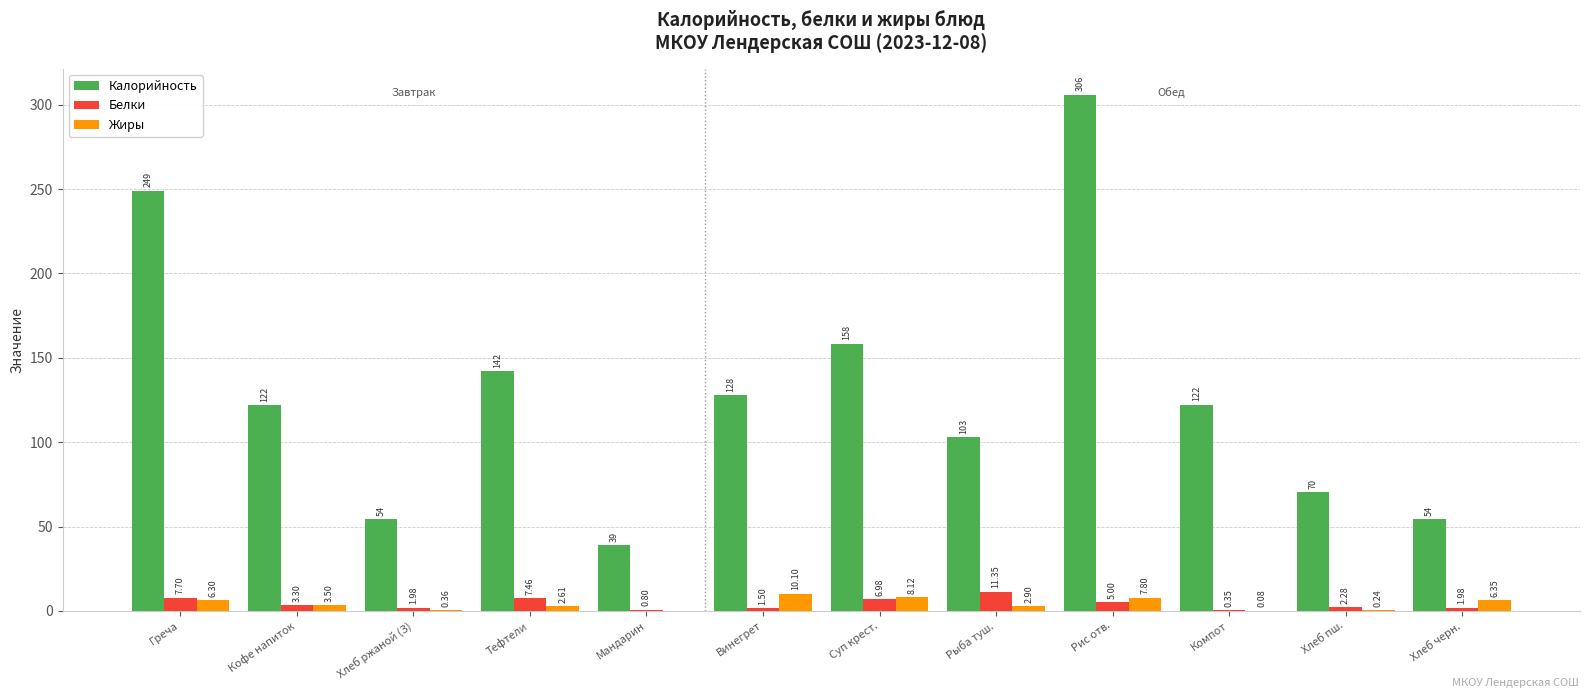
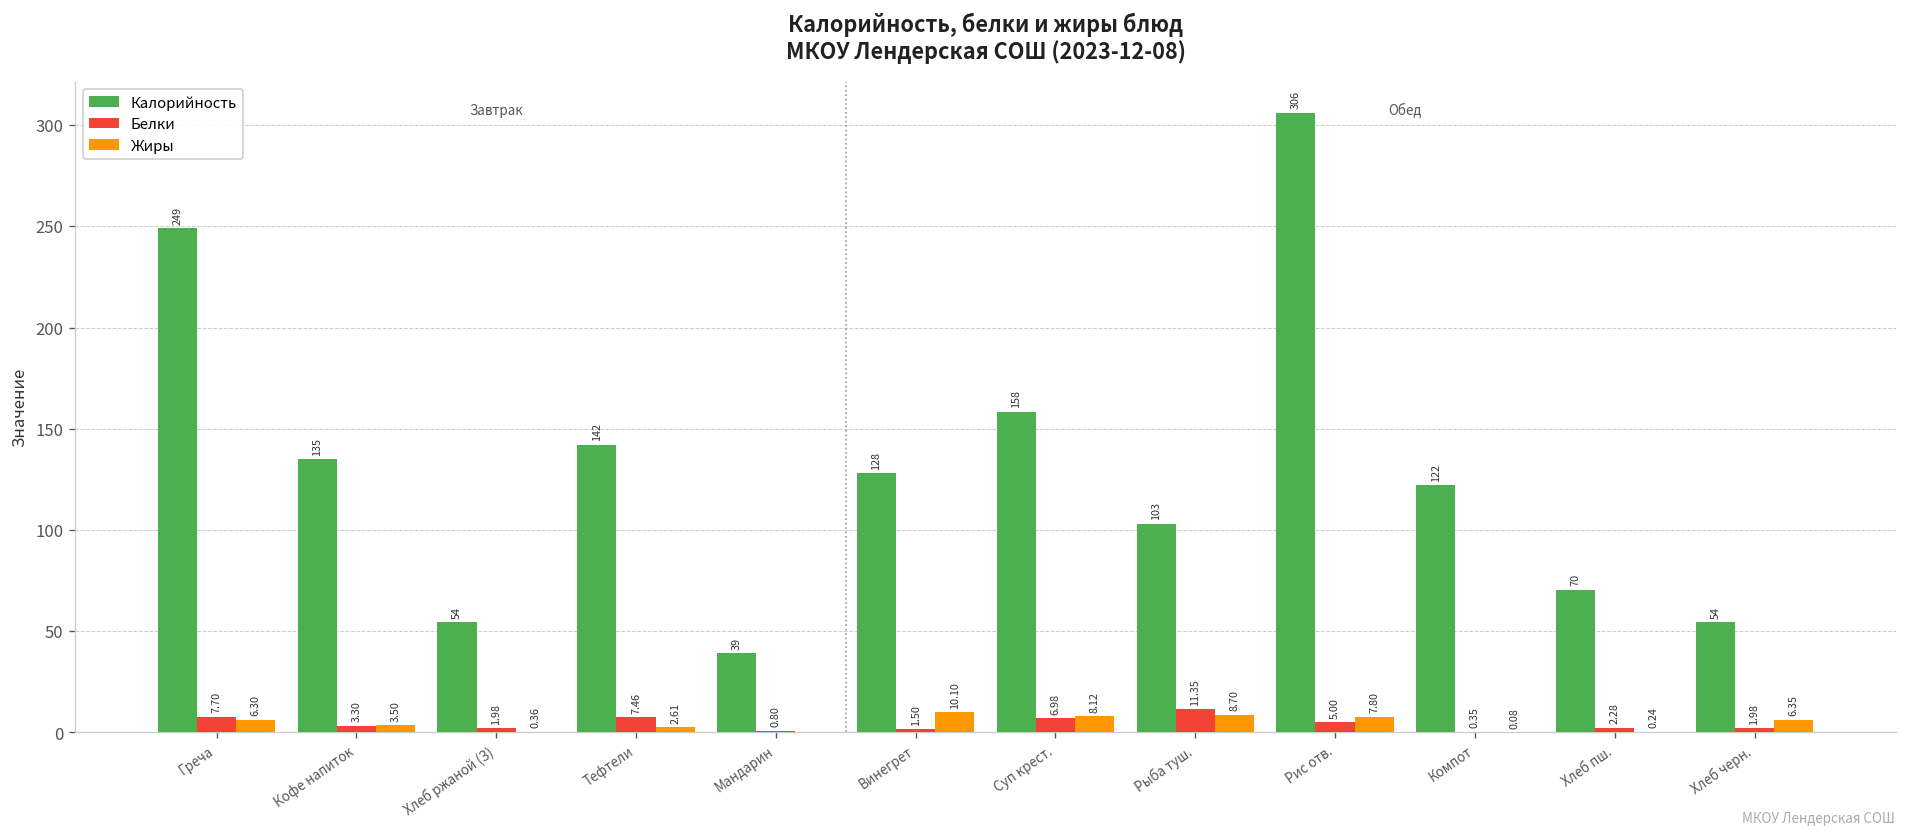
Калорийность, Кофе напиток: 122 -> 135
Жиры, Рыба туш.: 2.90 -> 8.70
